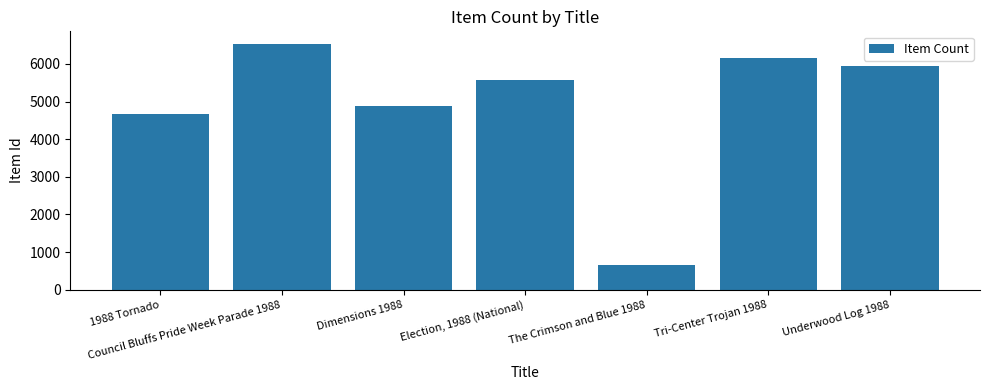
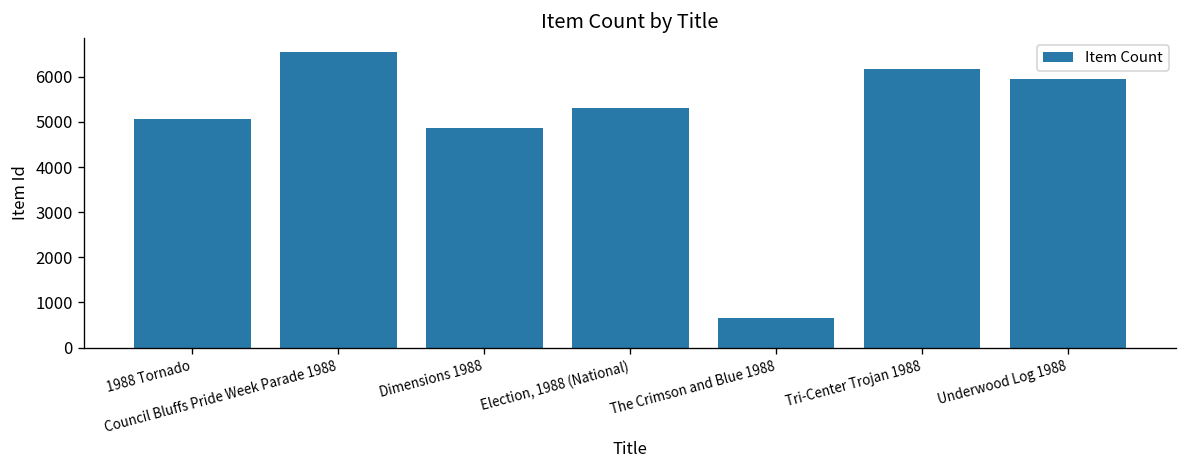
1988 Tornado: 4700 -> 5100
Election, 1988 (National): 5600 -> 5300
